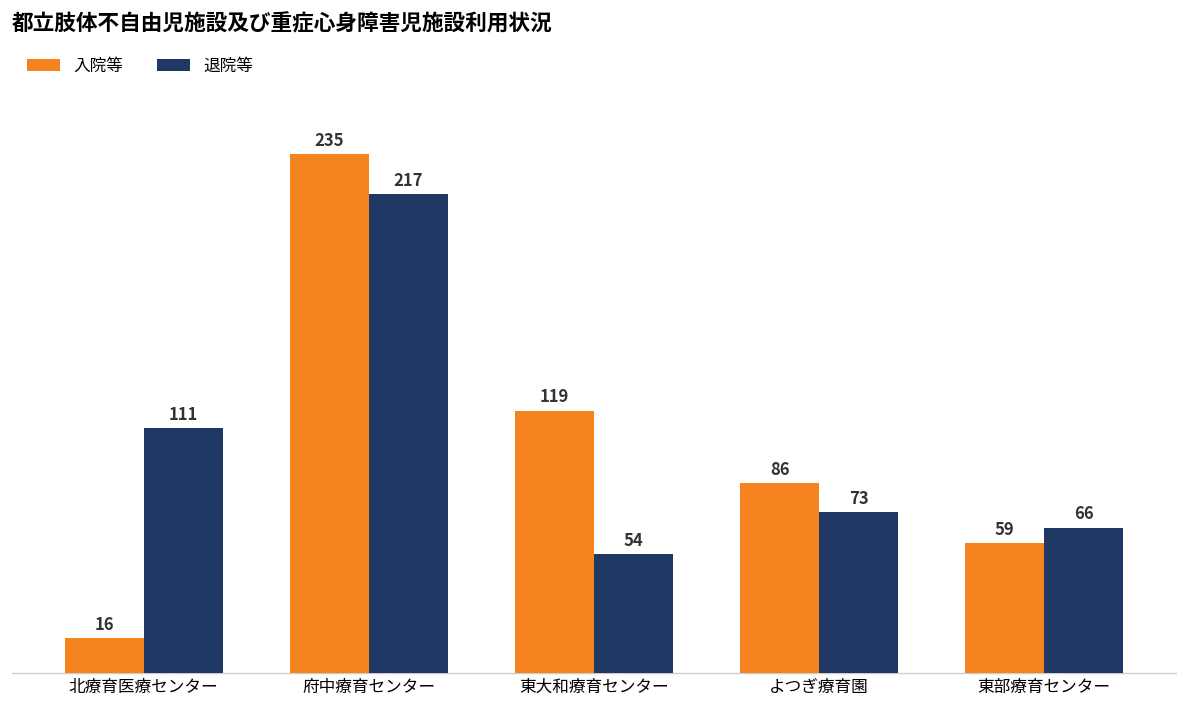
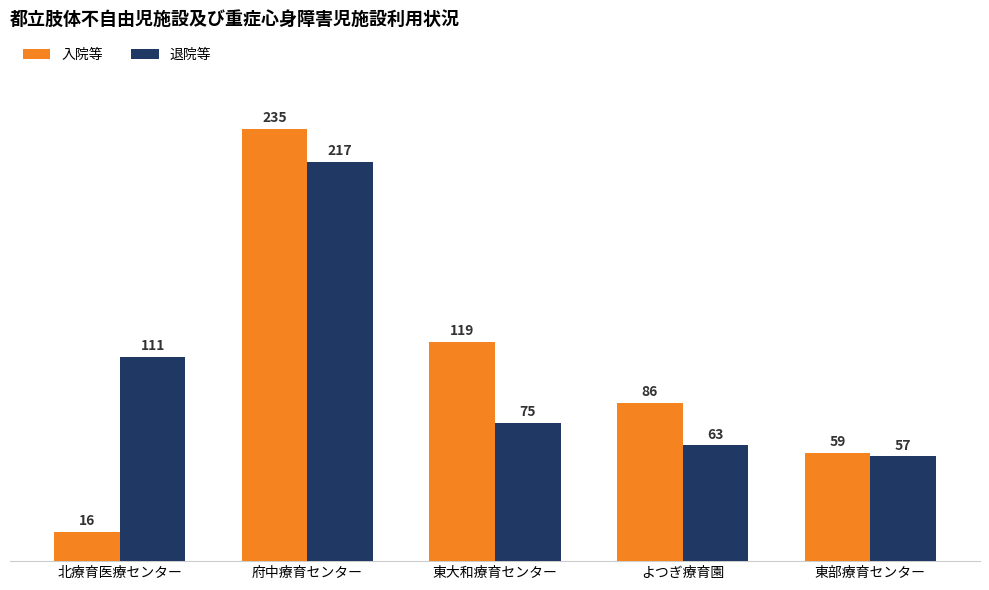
退院等, 東大和療育センター: 54 -> 75
退院等, よつぎ療育園: 73 -> 63
退院等, 東部療育センター: 66 -> 57
